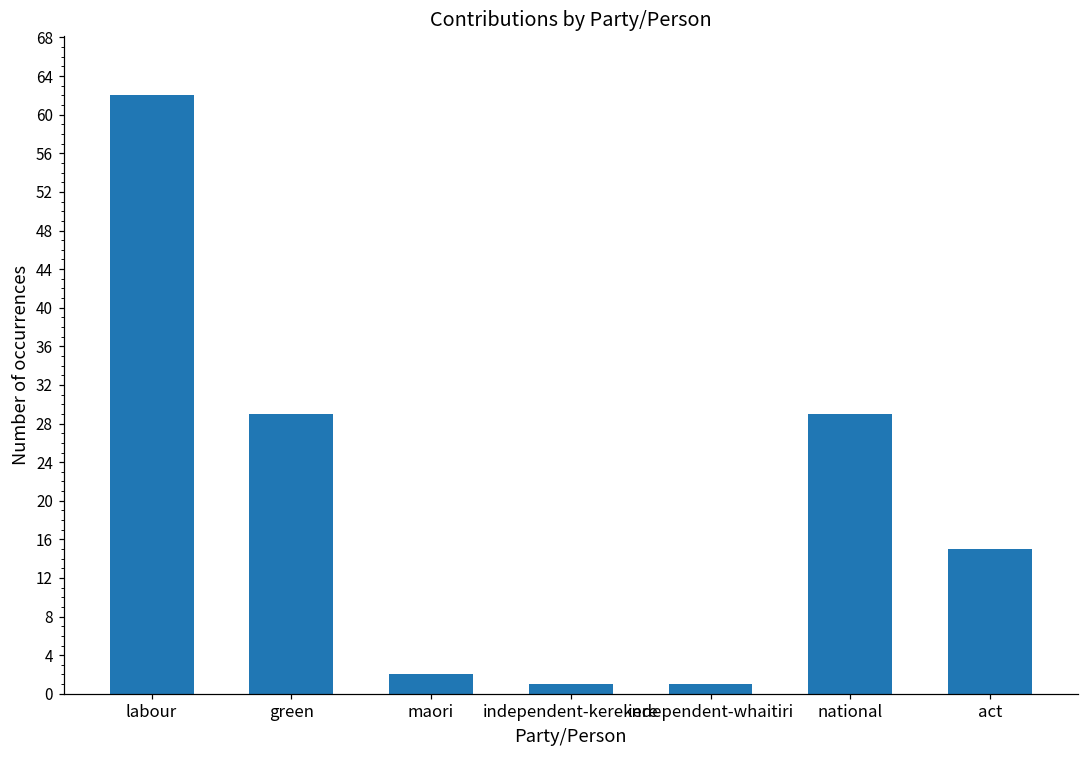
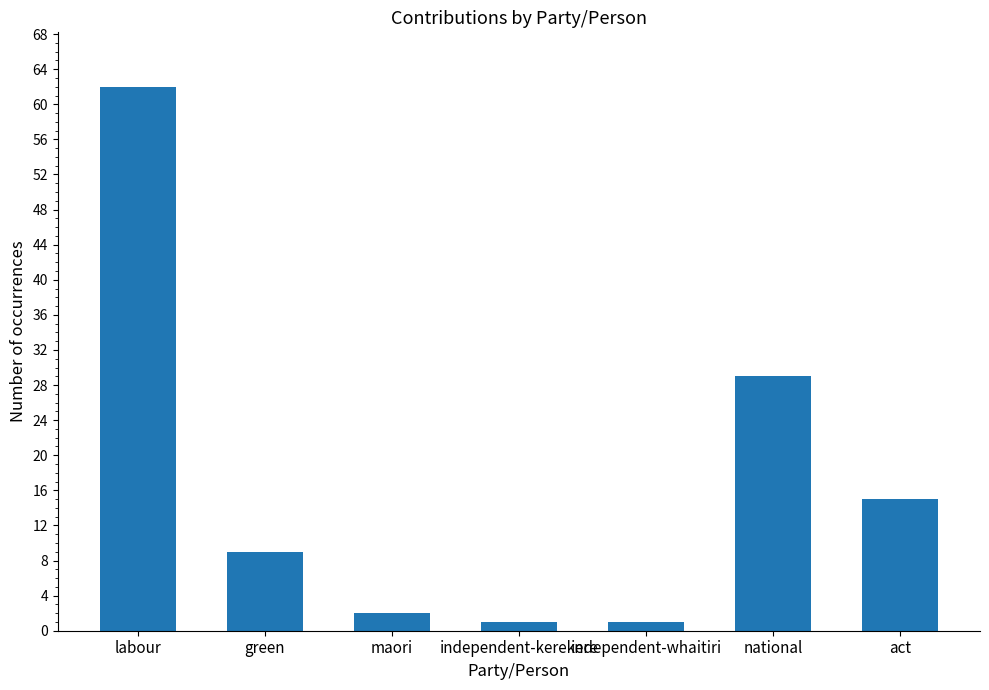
green: 29 -> 9
